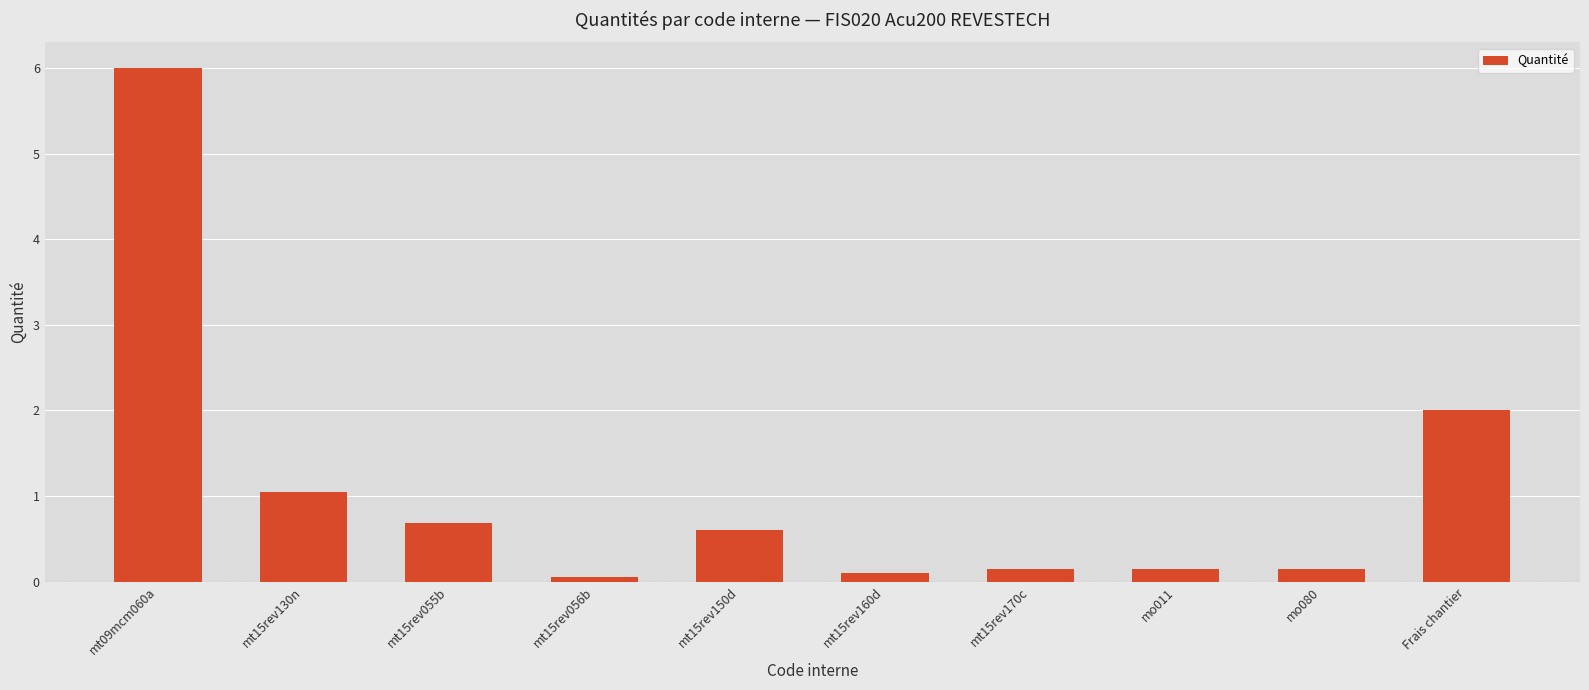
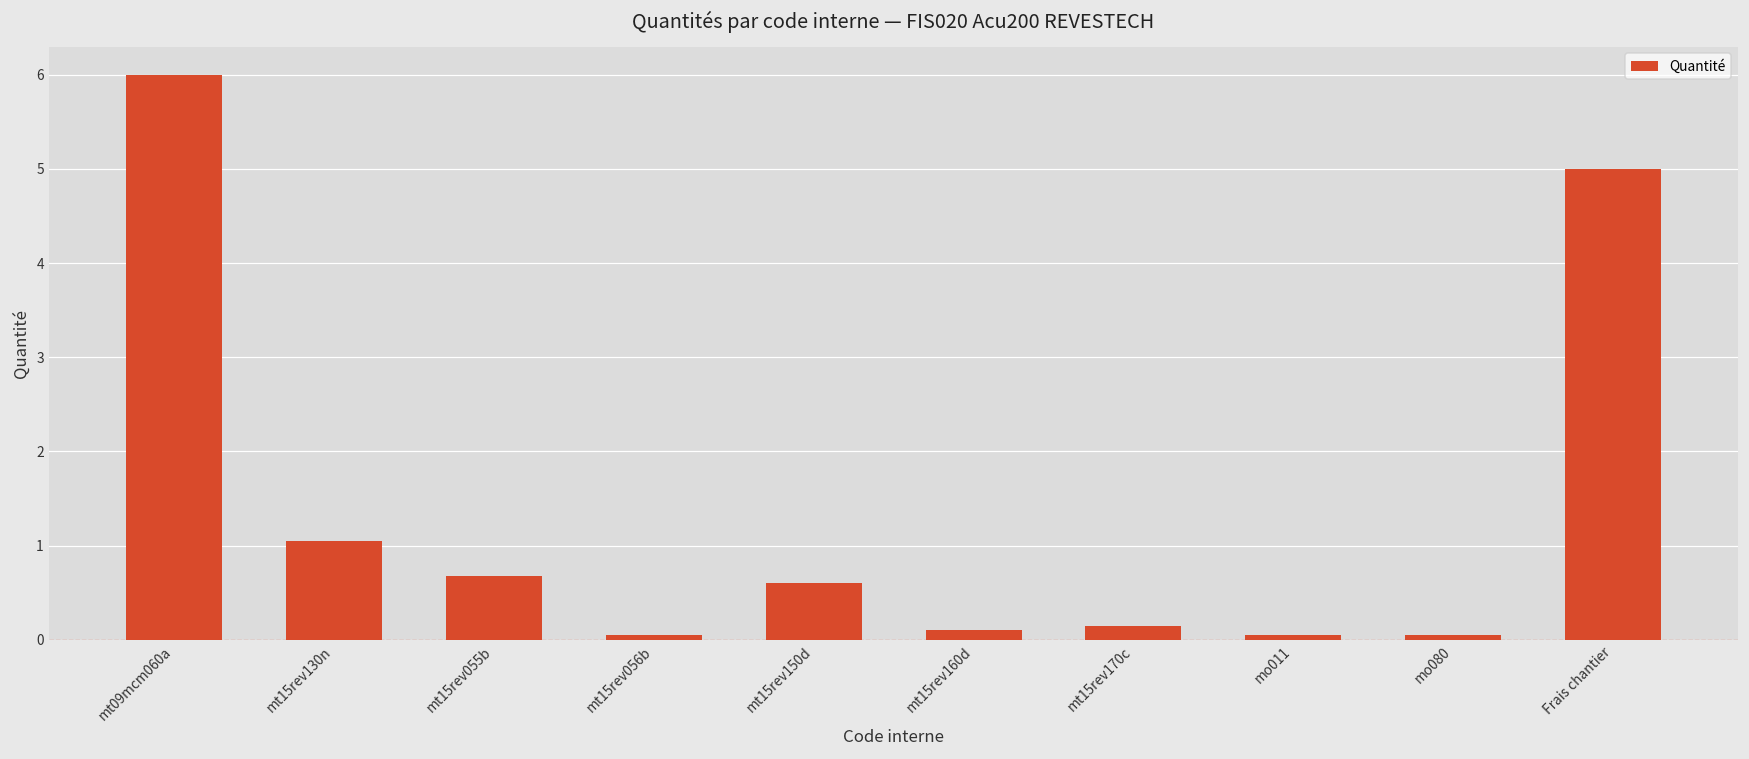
mo011: 0.2 -> 0.1
mo080: 0.2 -> 0.1
Frais chantier: 2 -> 5
